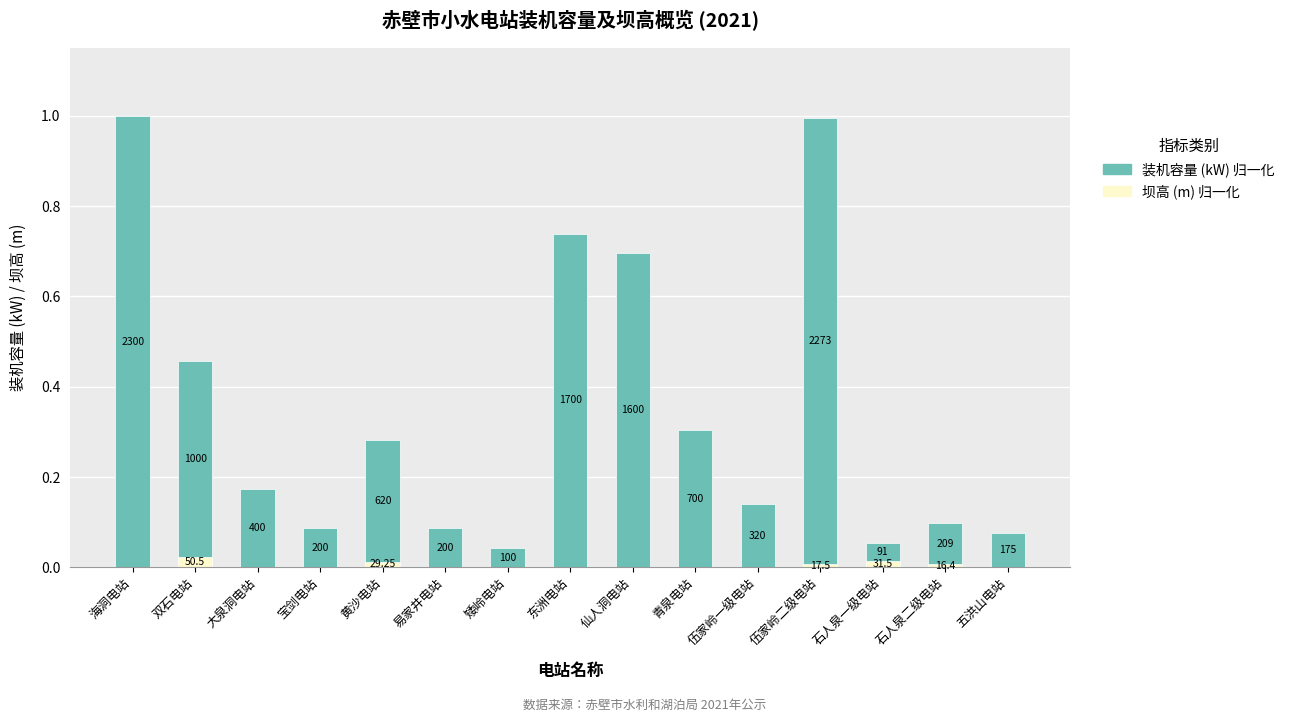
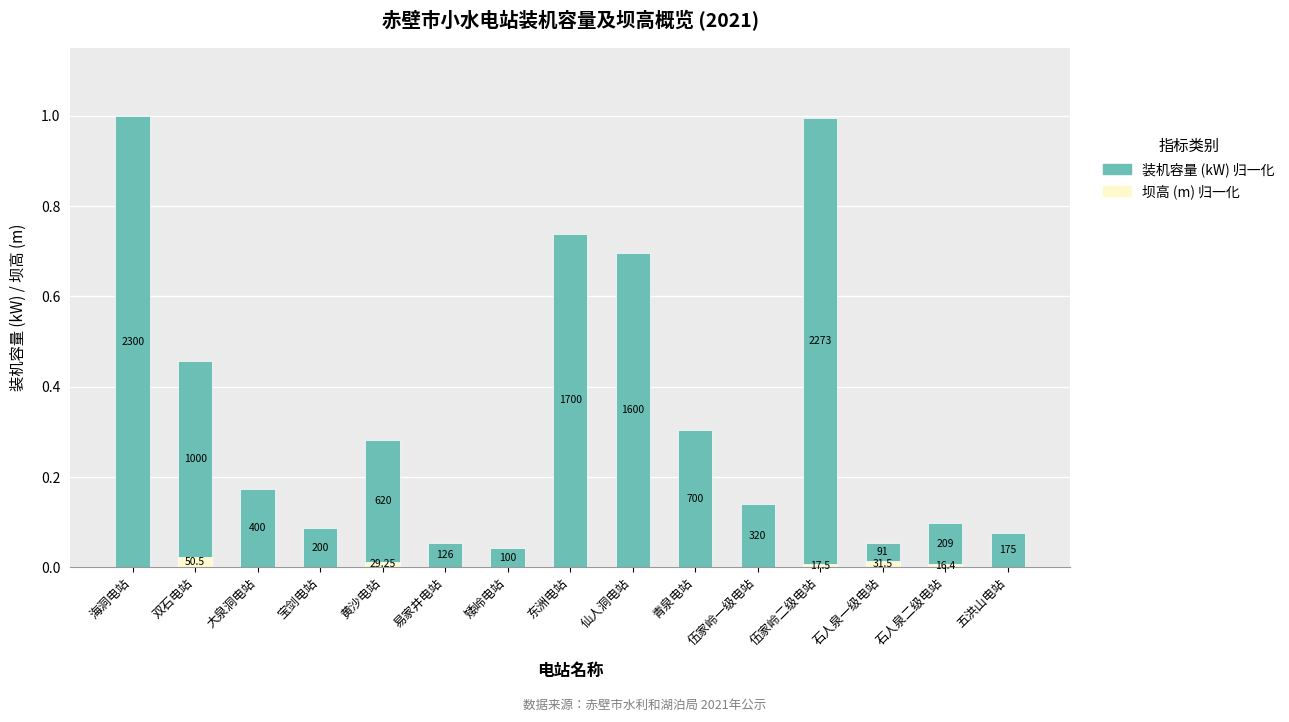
装机容量 (kW) 归一化, 易家井电站: 200 -> 126
